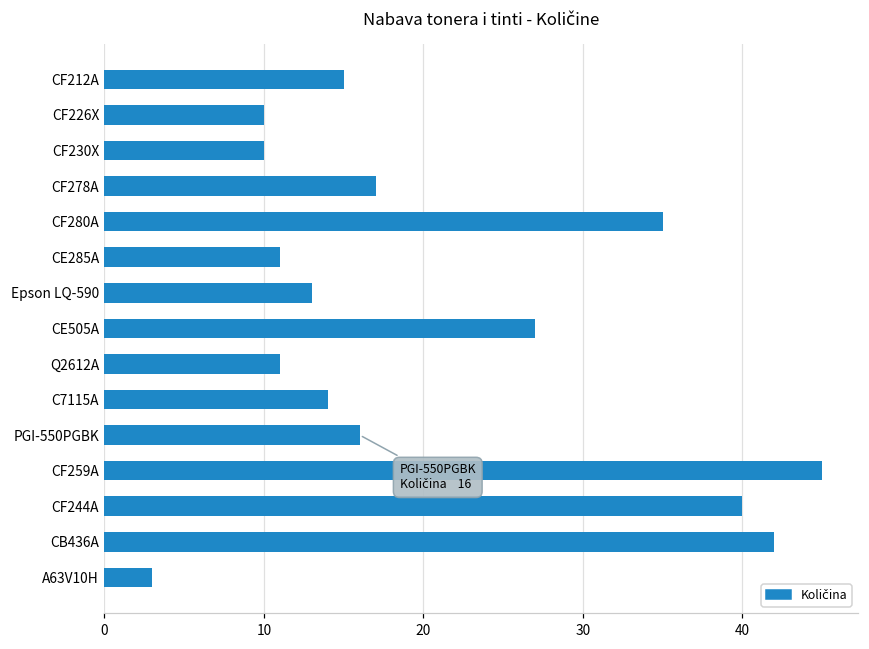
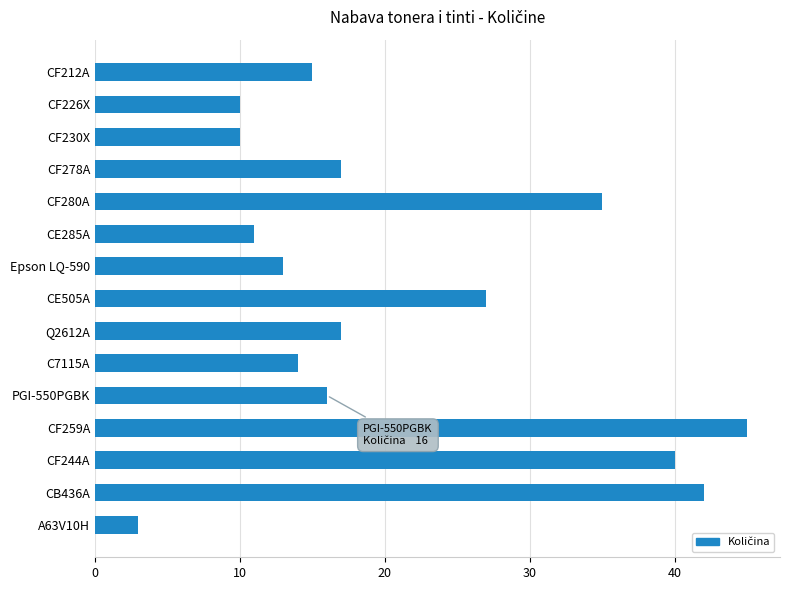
Q2612A: 11 -> 17
